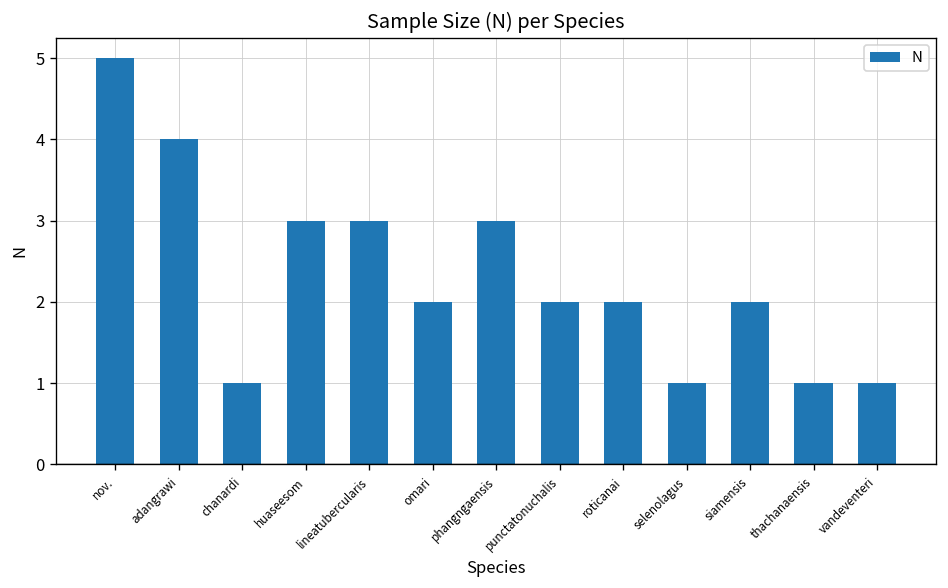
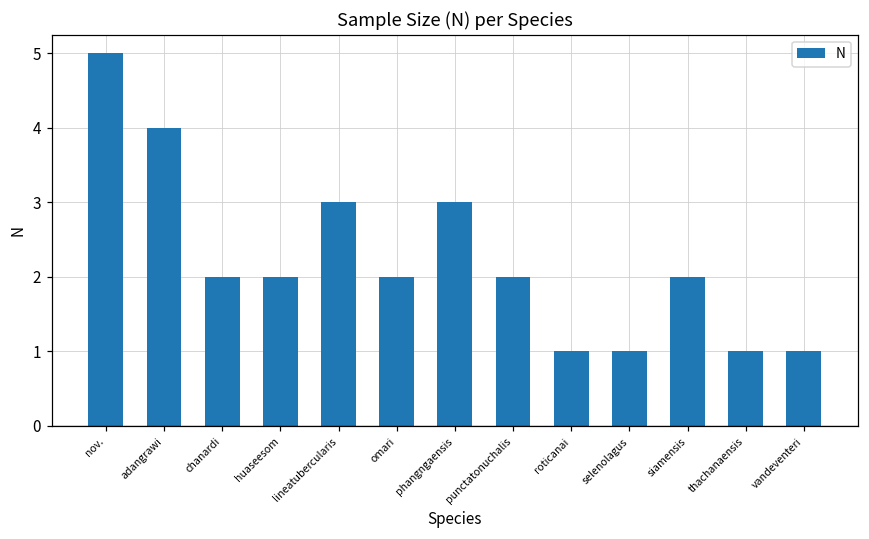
chanardi: 1 -> 2
huaseesom: 3 -> 2
roticanai: 2 -> 1
